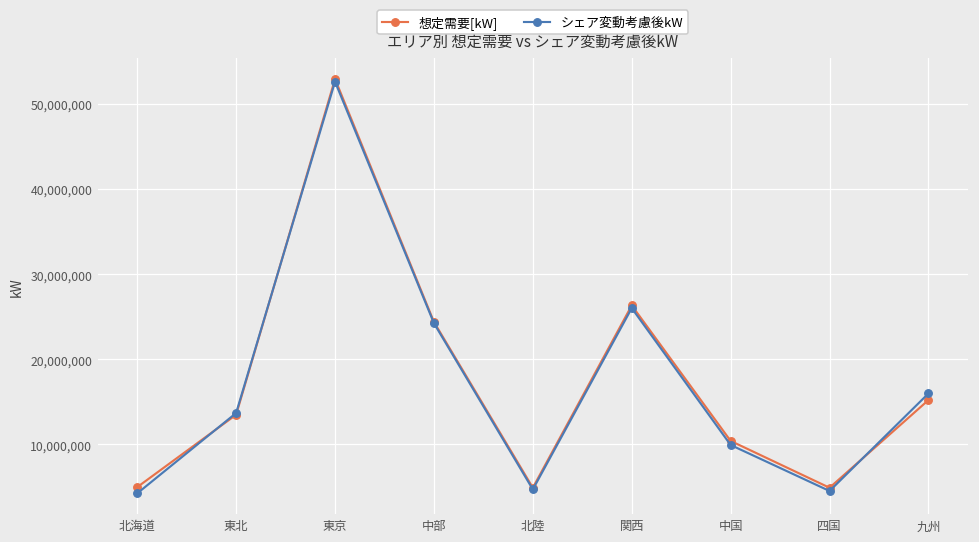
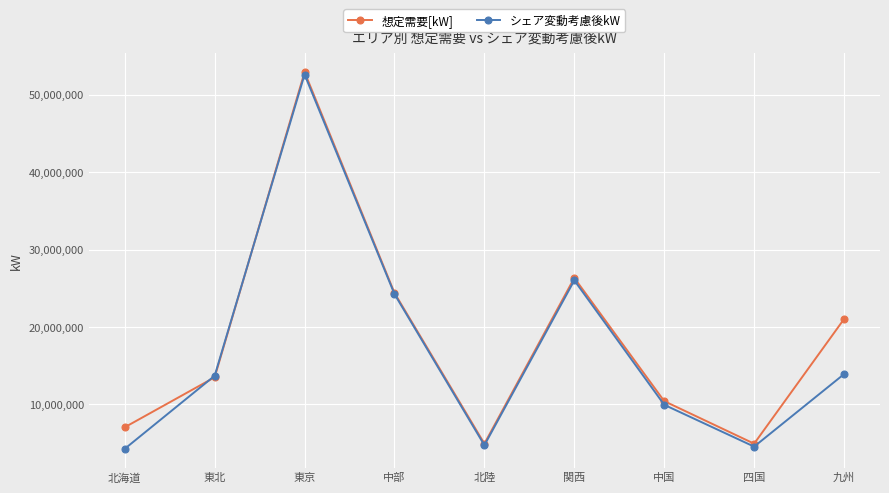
想定需要[kW], 北海道: 5,000,000 -> 7,000,000
想定需要[kW], 九州: 15,000,000 -> 21,000,000
シェア変動考慮後kW, 九州: 16,000,000 -> 14,000,000
